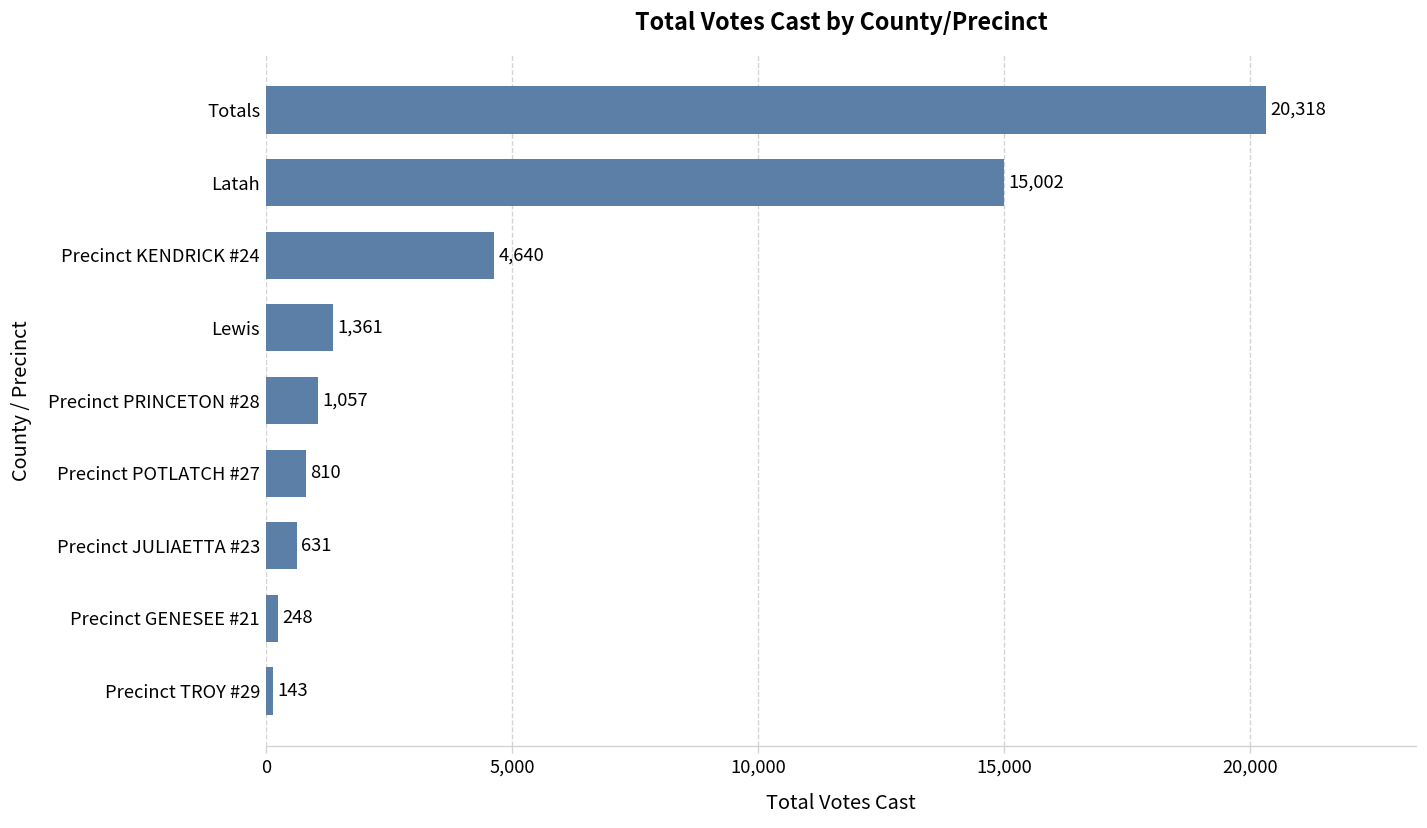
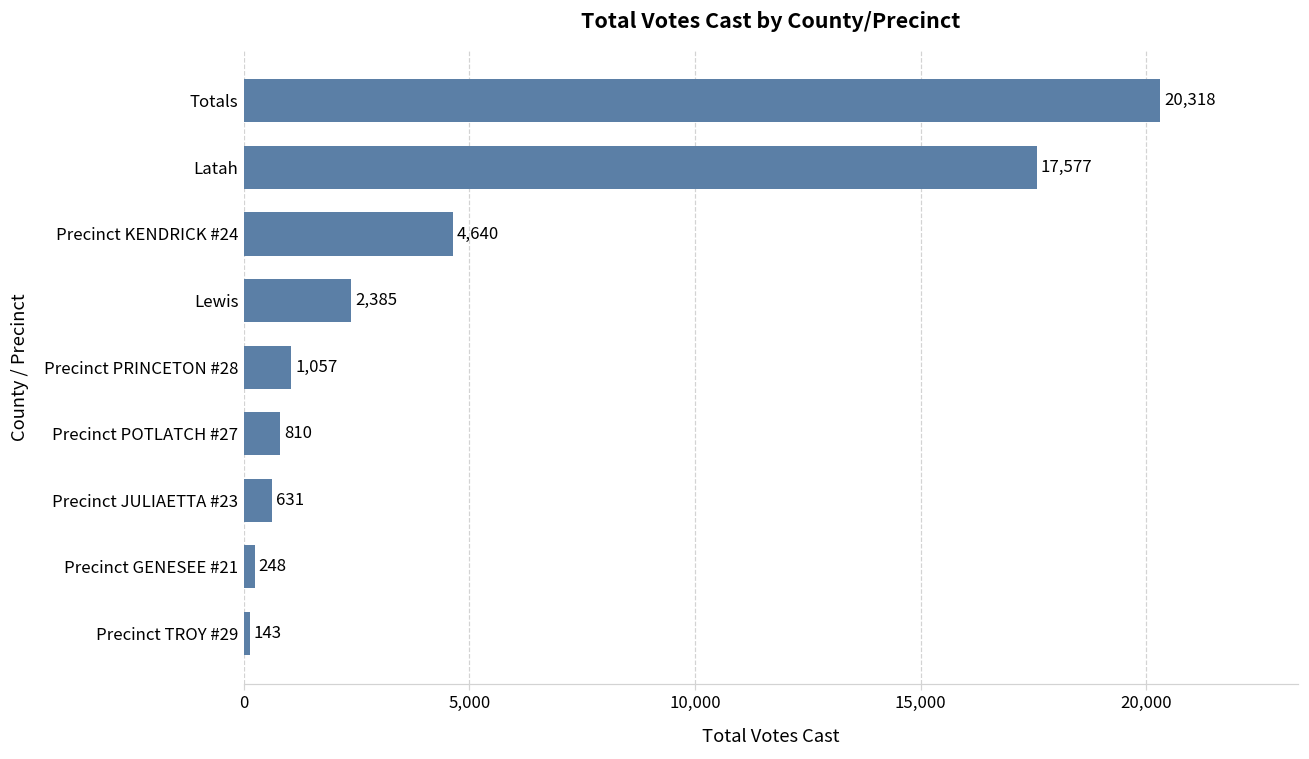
Latah: 15,002 -> 17,577
Lewis: 1,361 -> 2,385
